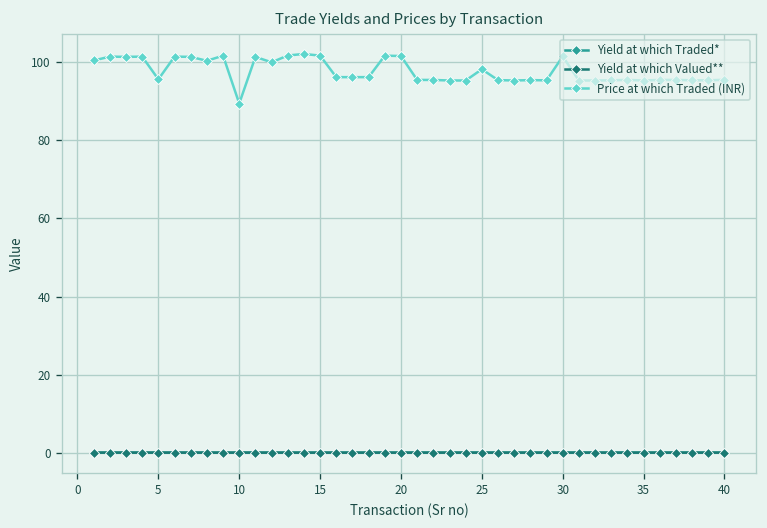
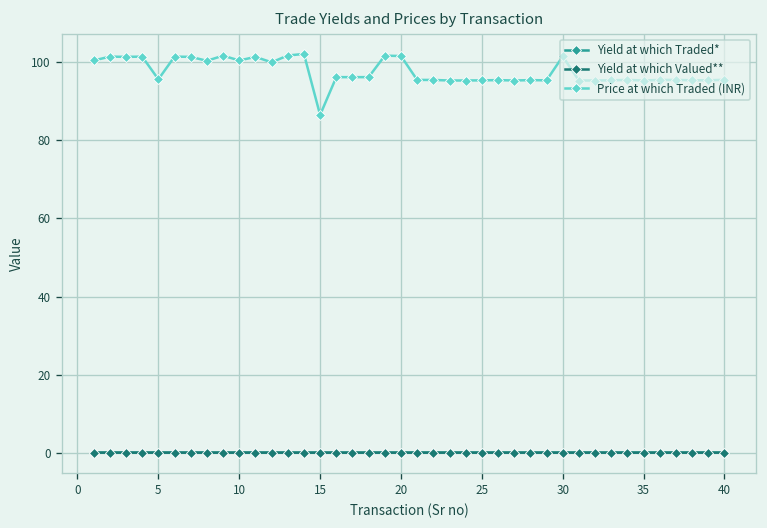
Price at which Traded (INR), 10: 89 -> 100
Price at which Traded (INR), 15: 102 -> 86
Price at which Traded (INR), 25: 98 -> 95
